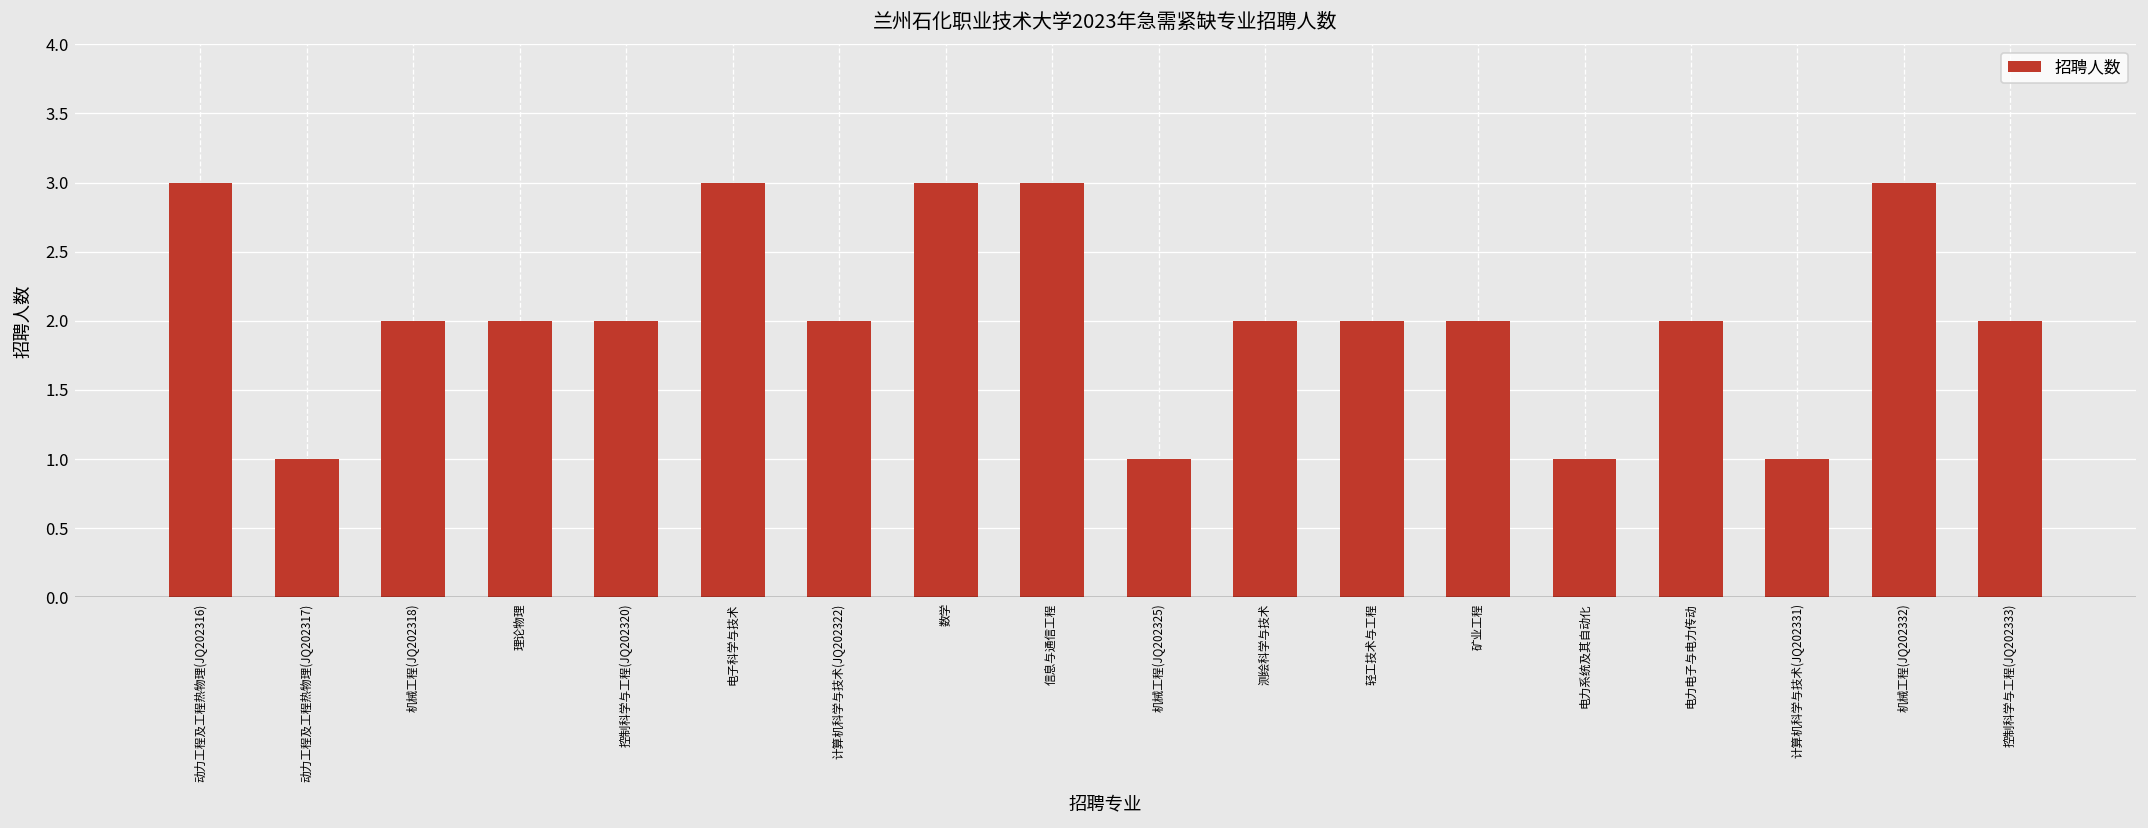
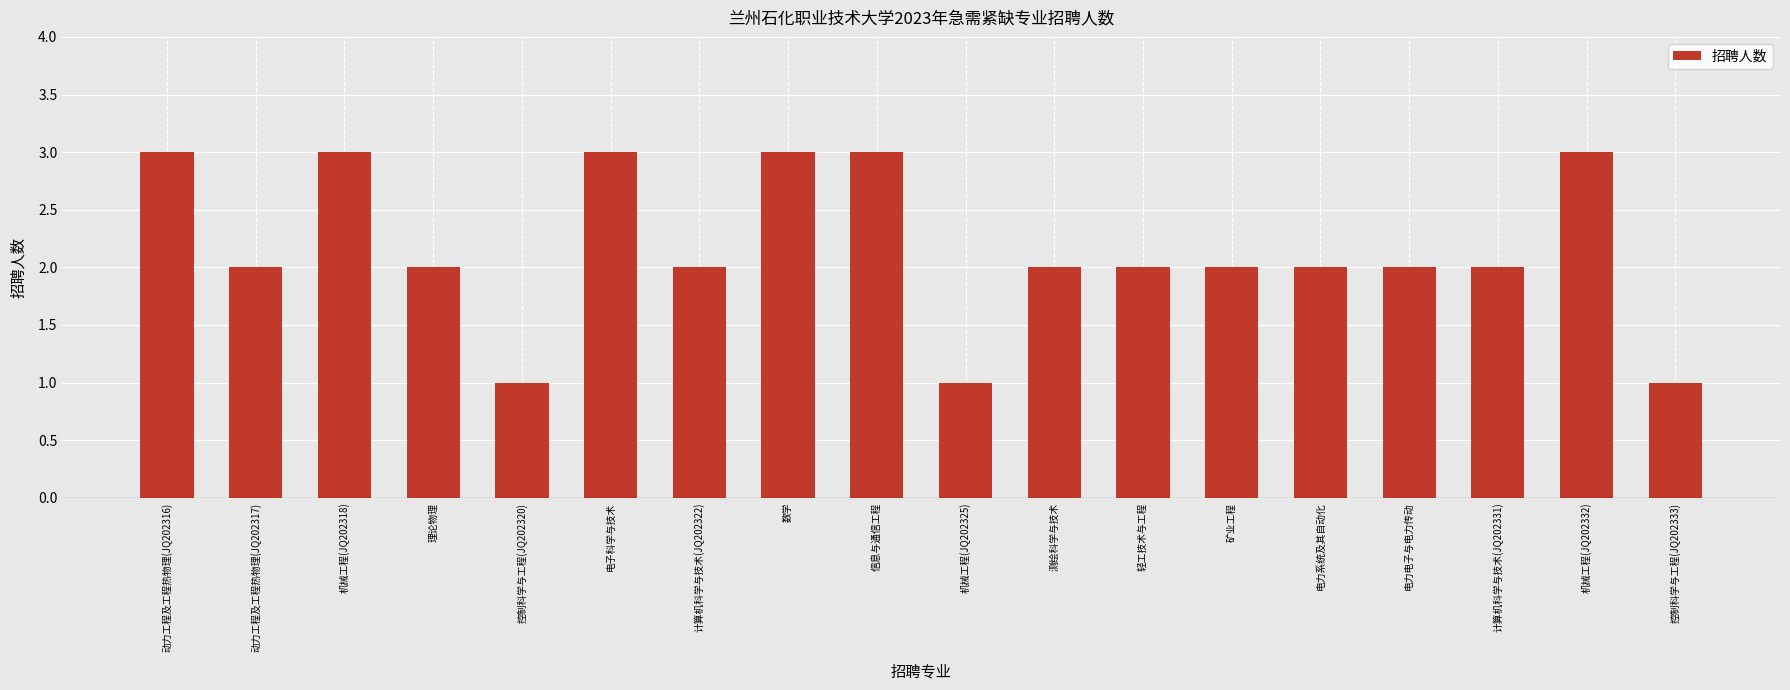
动力工程及工程热物理(JQ202317): 1 -> 2
机械工程(JQ202318): 2 -> 3
控制科学与工程(JQ202320): 2 -> 1
电力系统及其自动化: 1 -> 2
计算机科学与技术(JQ202331): 1 -> 2
控制科学与工程(JQ202333): 2 -> 1
